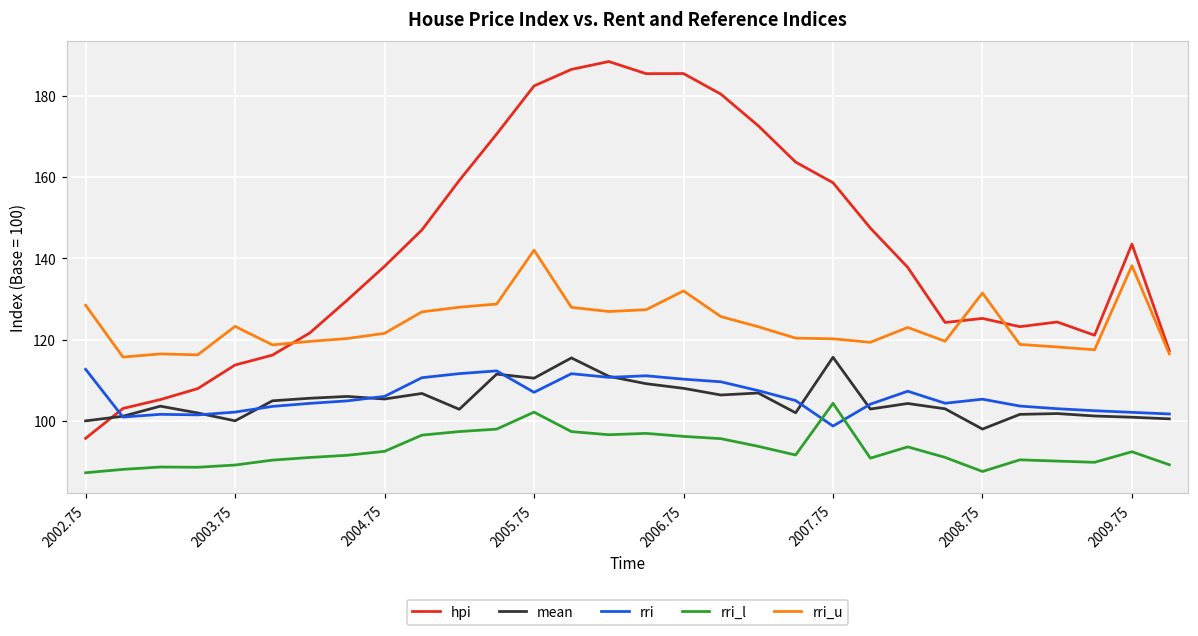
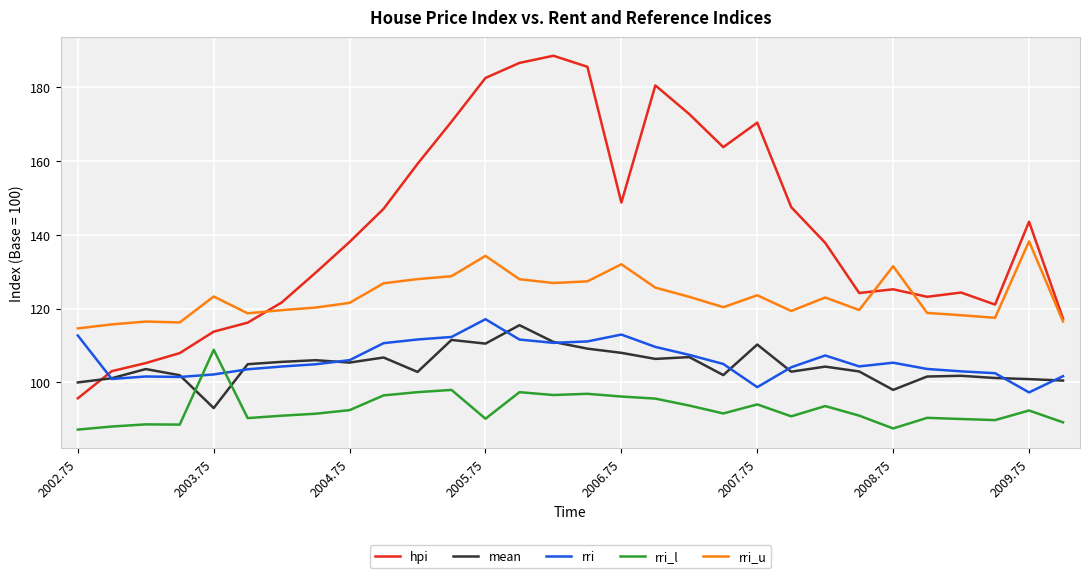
rri_u, 2002.75: 128 -> 115
mean, 2003.75: 100 -> 93
rri_l, 2003.75: 89 -> 109
rri, 2005.75: 107 -> 117
rri_l, 2005.75: 102 -> 90
rri_u, 2005.75: 142 -> 134
hpi, 2006.75: 186 -> 149
rri, 2006.75: 110 -> 113
hpi, 2007.75: 159 -> 170
mean, 2007.75: 116 -> 110
rri_l, 2007.75: 104 -> 94
rri_u, 2007.75: 120 -> 124
rri, 2009.75: 102 -> 97
